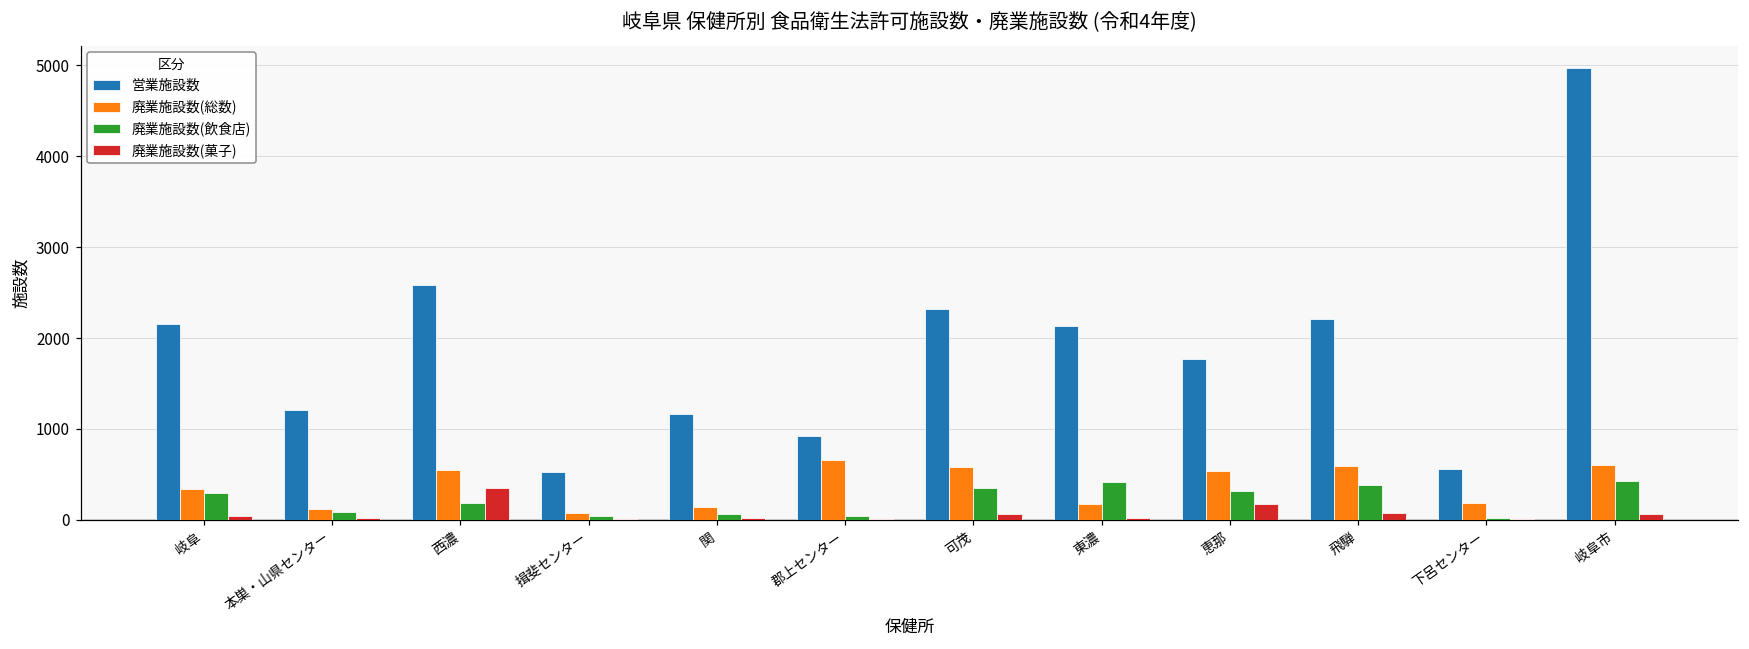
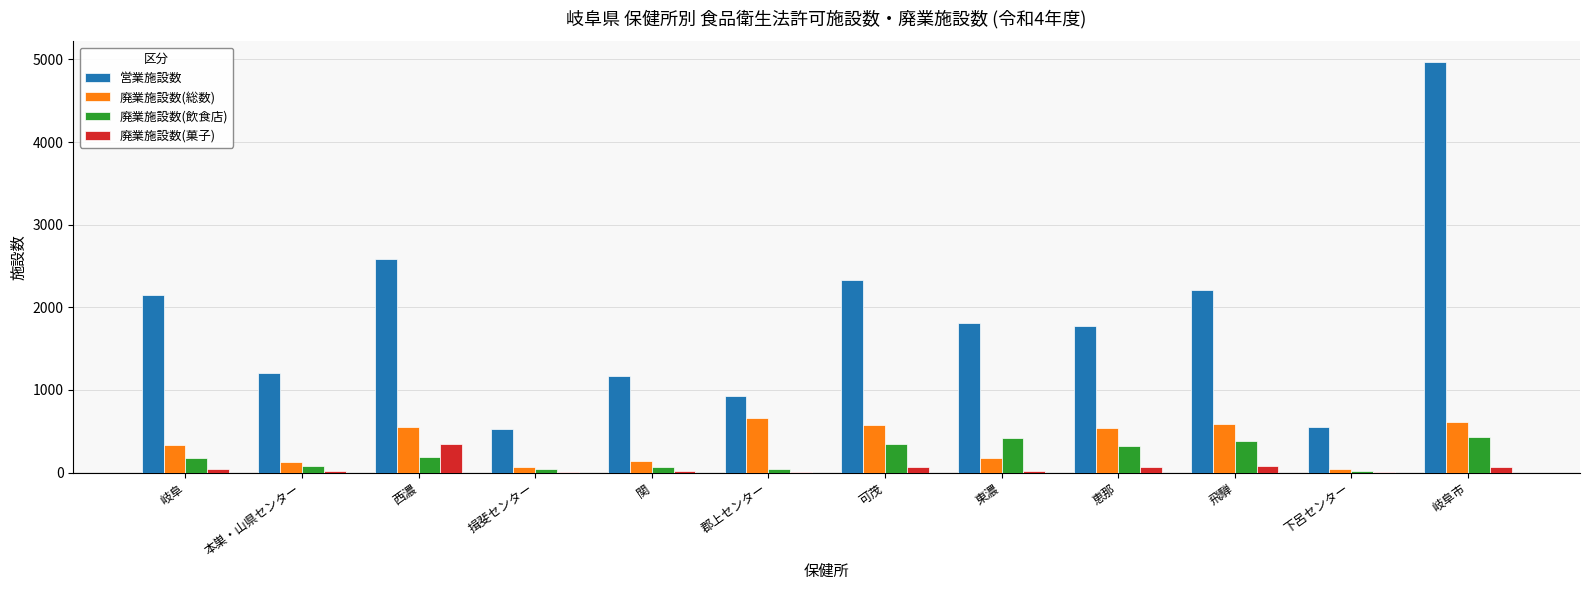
廃業施設数(飲食店), 岐阜: 300 -> 200
営業施設数, 東濃: 2100 -> 1800
廃業施設数(菓子), 恵那: 200 -> 100
廃業施設数(総数), 下呂センター: 200 -> 0
